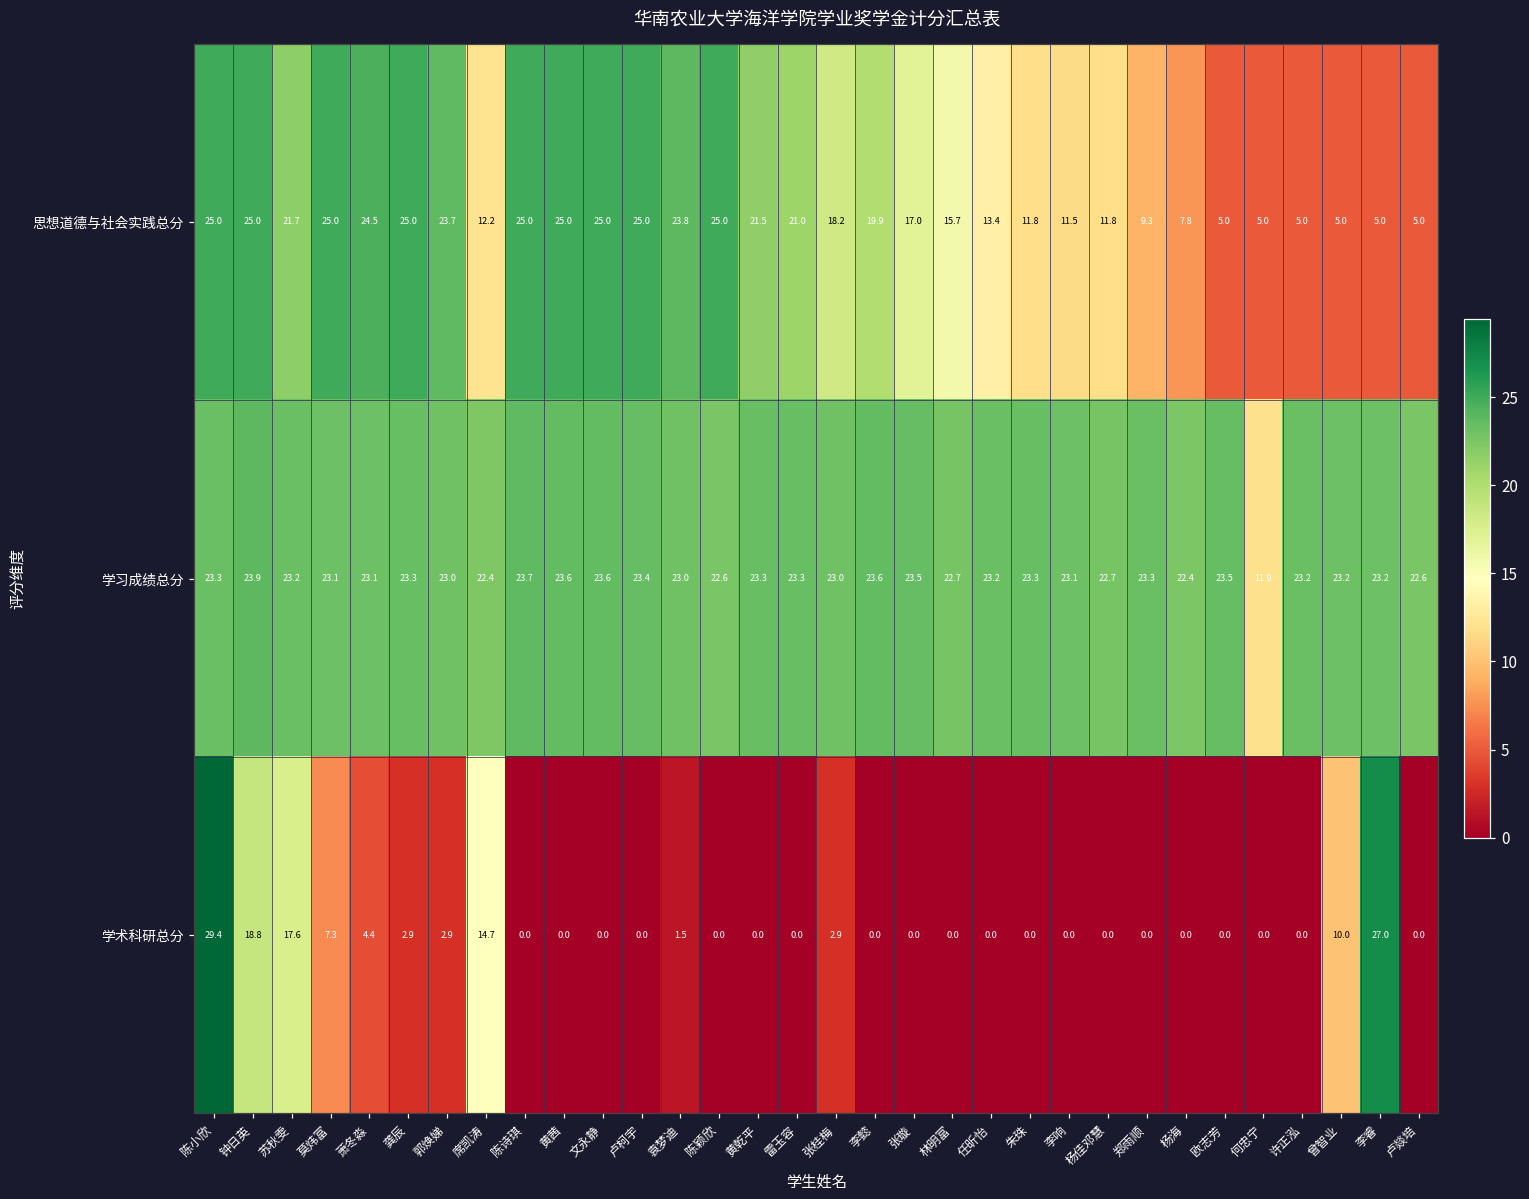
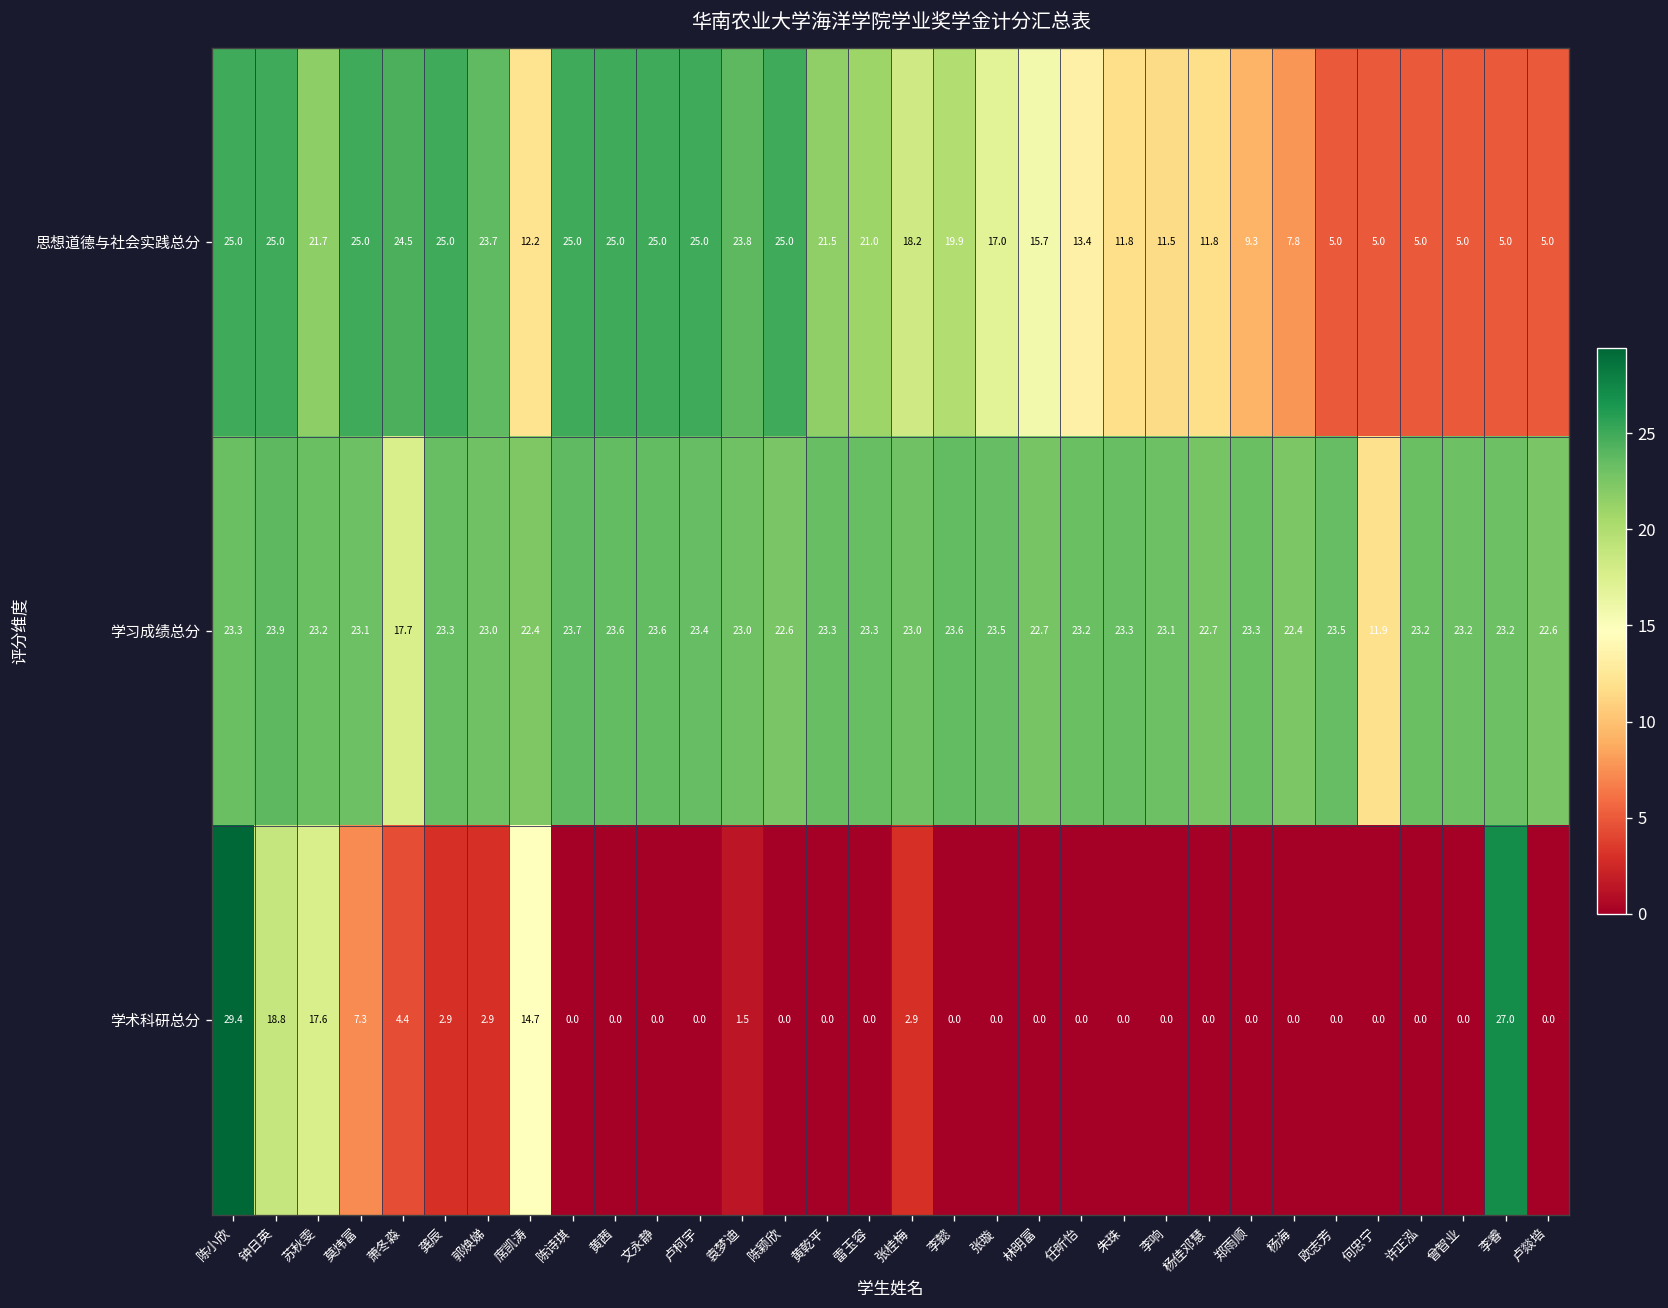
学习成绩总分, 萧冬淼: 23.1 -> 17.7
学术科研总分, 曾智业: 10.0 -> 0.0
